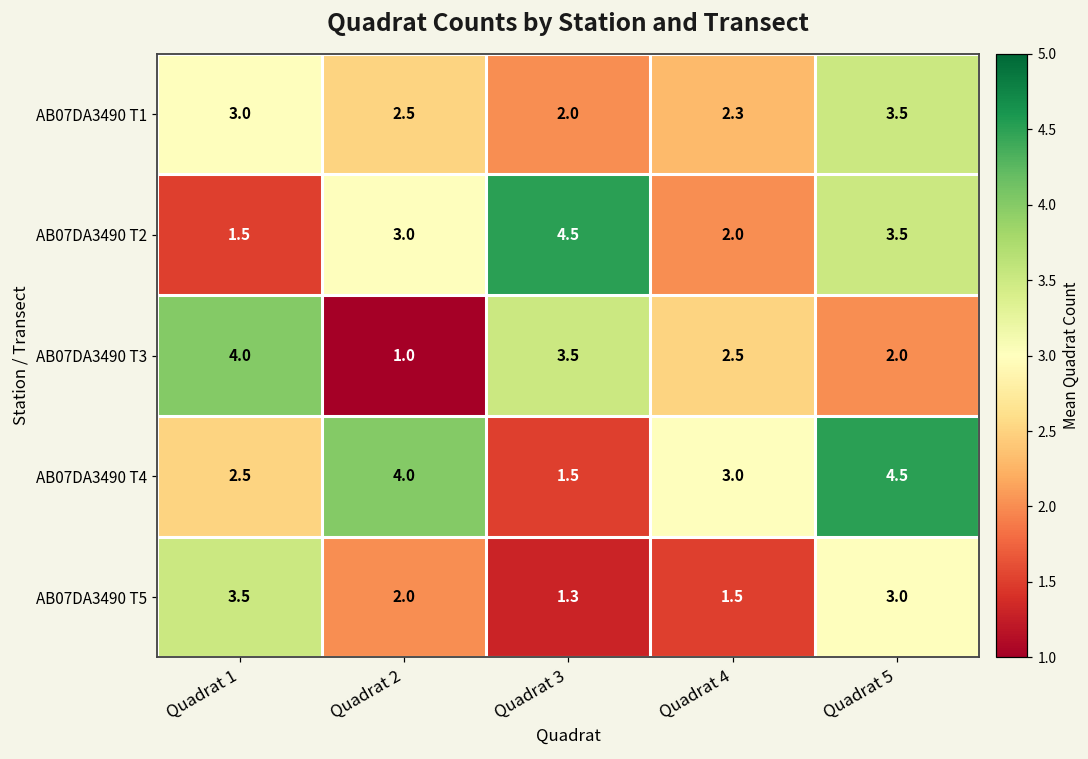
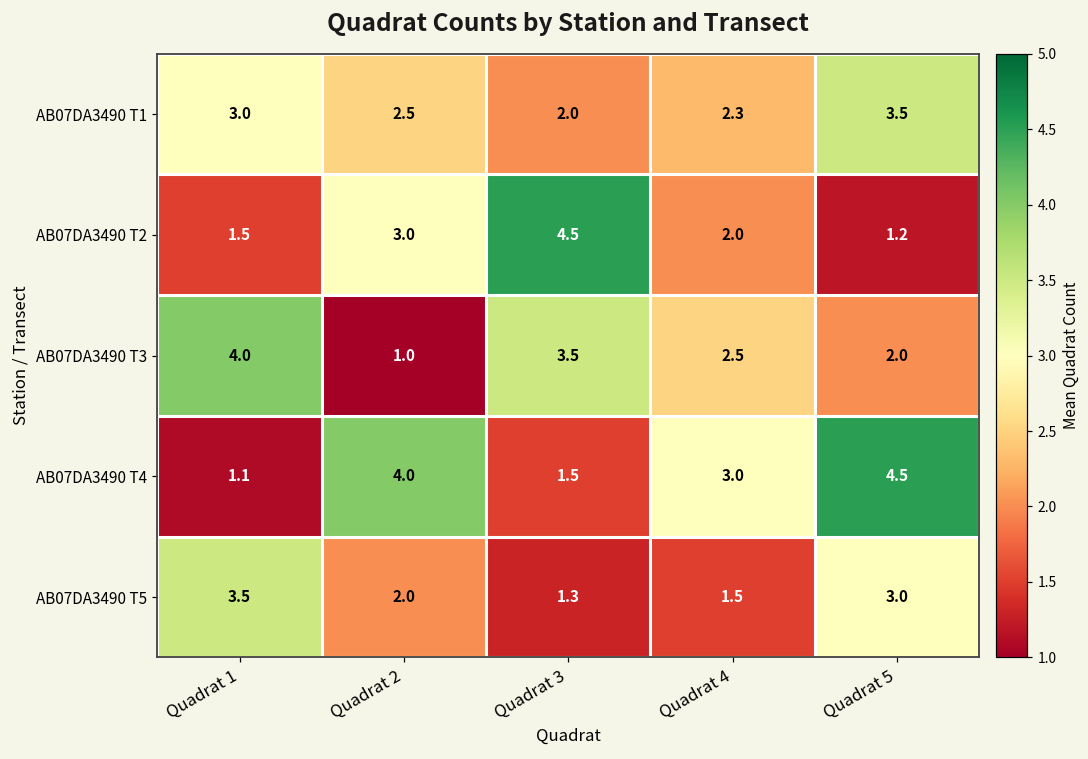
AB07DA3490 T2, Quadrat 5: 3.5 -> 1.2
AB07DA3490 T4, Quadrat 1: 2.5 -> 1.1
